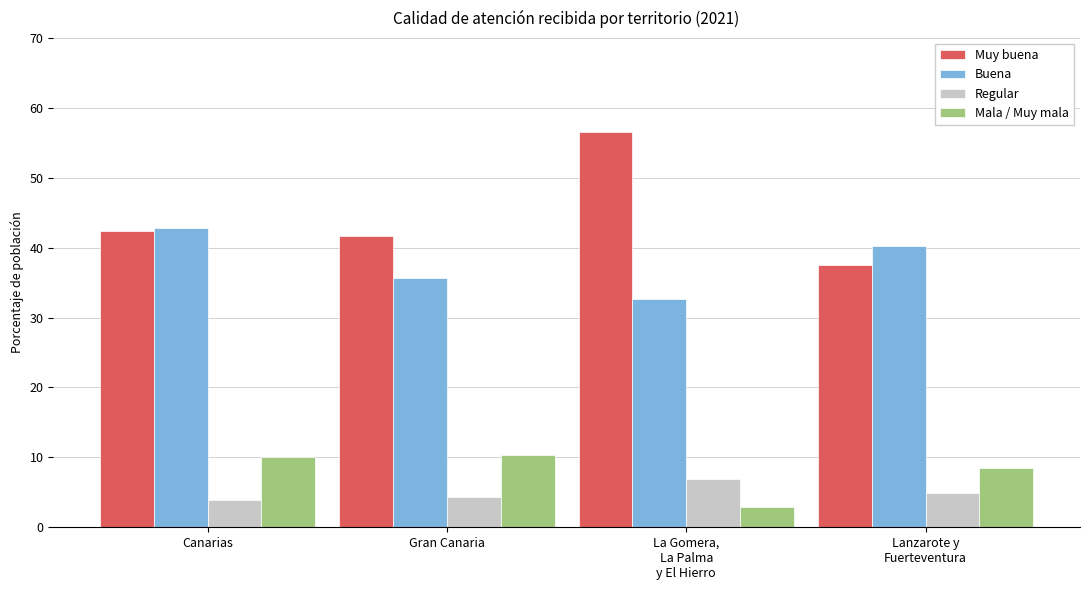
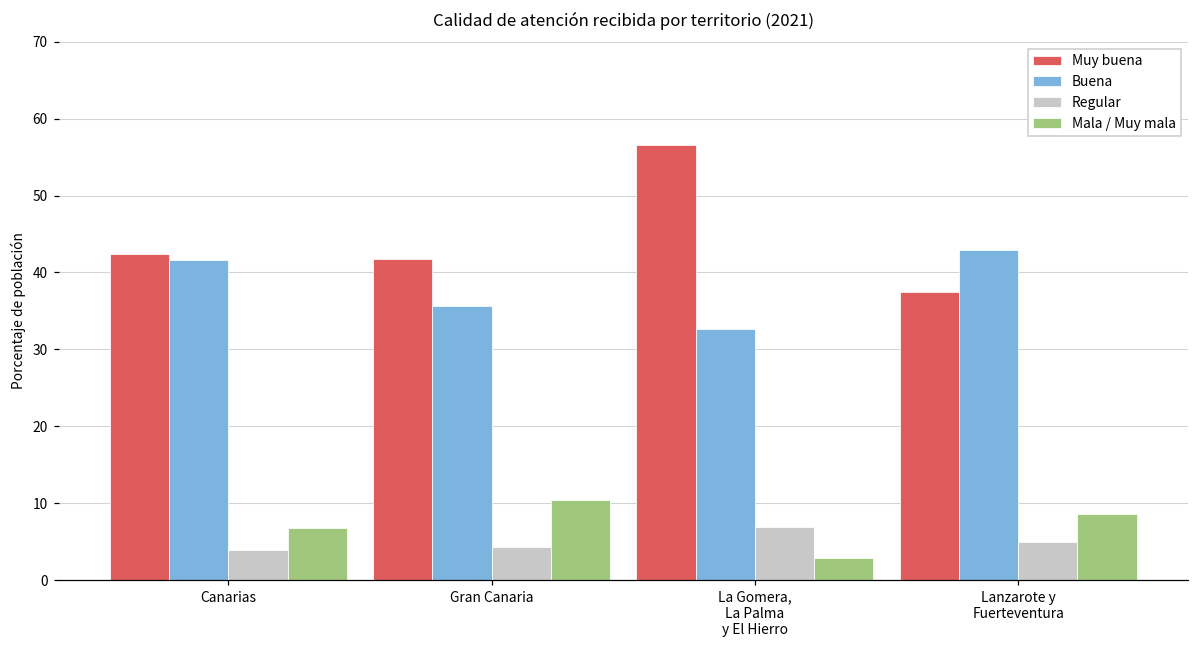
Buena, Canarias: 43 -> 42
Mala / Muy mala, Canarias: 10 -> 7
Buena, Lanzarote y Fuerteventura: 40 -> 43
